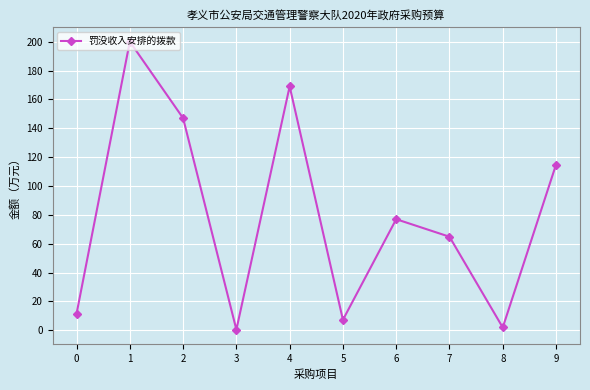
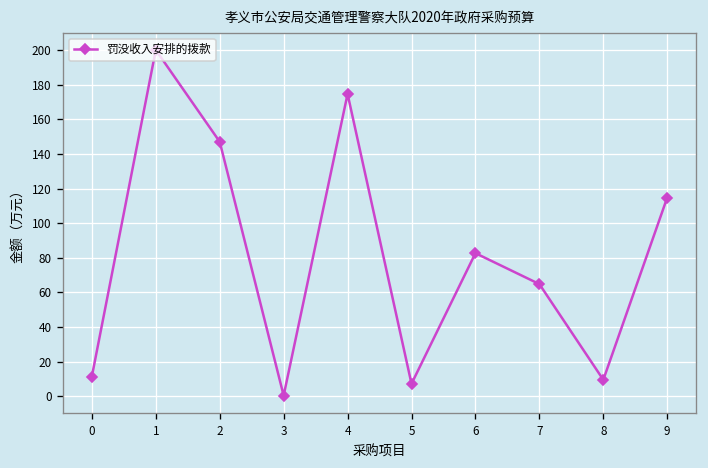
4: 169 -> 175
6: 77 -> 83
8: 2 -> 10
